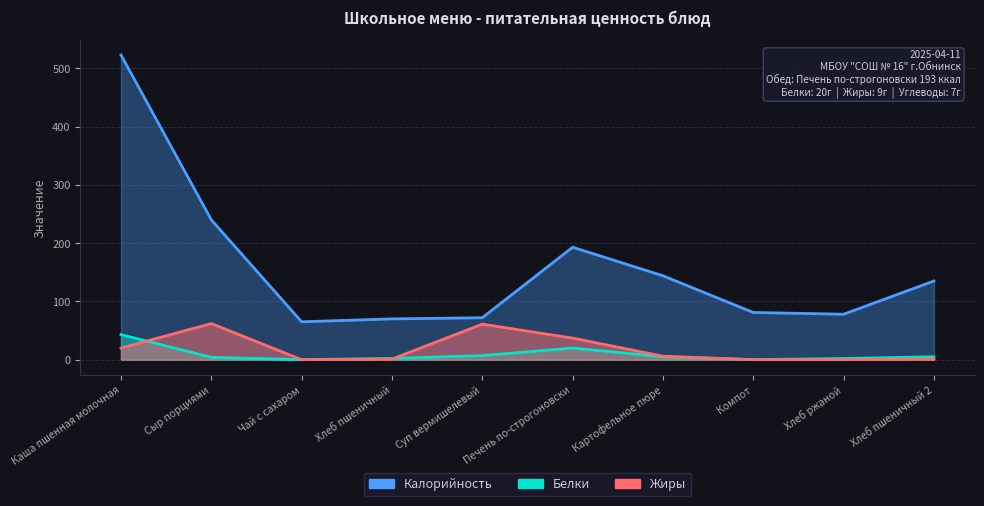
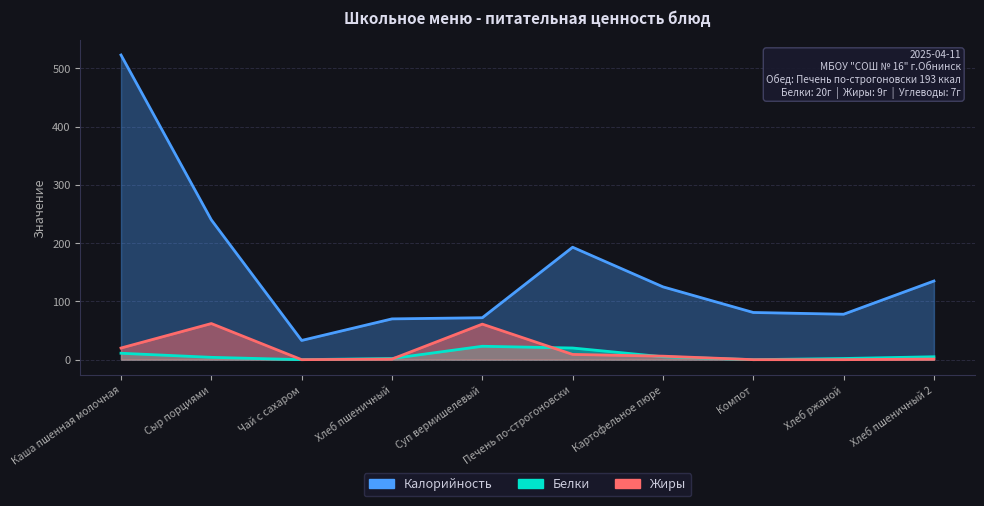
Белки, Каша пшенная молочная: 40 -> 10
Калорийность, Чай с сахаром: 70 -> 30
Белки, Суп вермишелевый: 10 -> 20
Жиры, Печень по-строгоновски: 40 -> 10
Калорийность, Картофельное пюре: 140 -> 130
